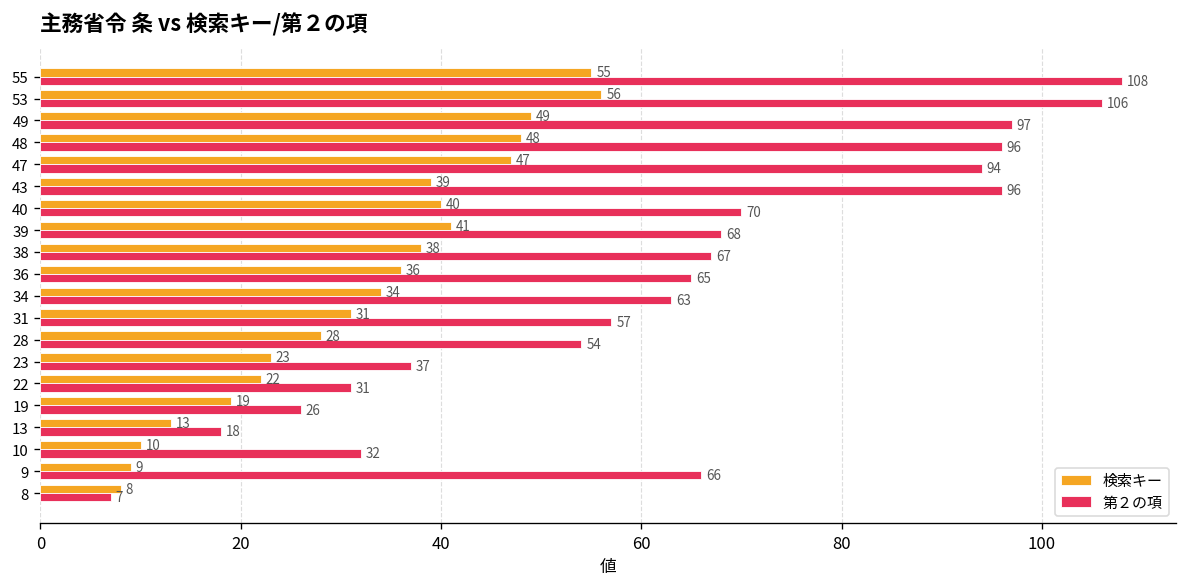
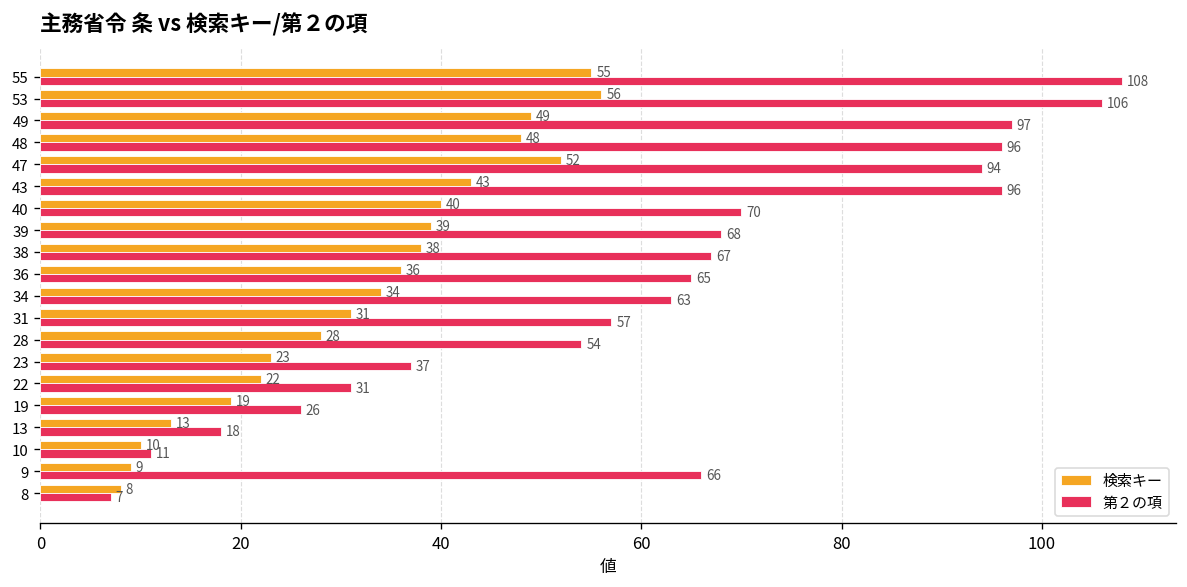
検索キー, 47: 47 -> 52
検索キー, 43: 39 -> 43
検索キー, 39: 41 -> 39
第２の項, 10: 32 -> 11
